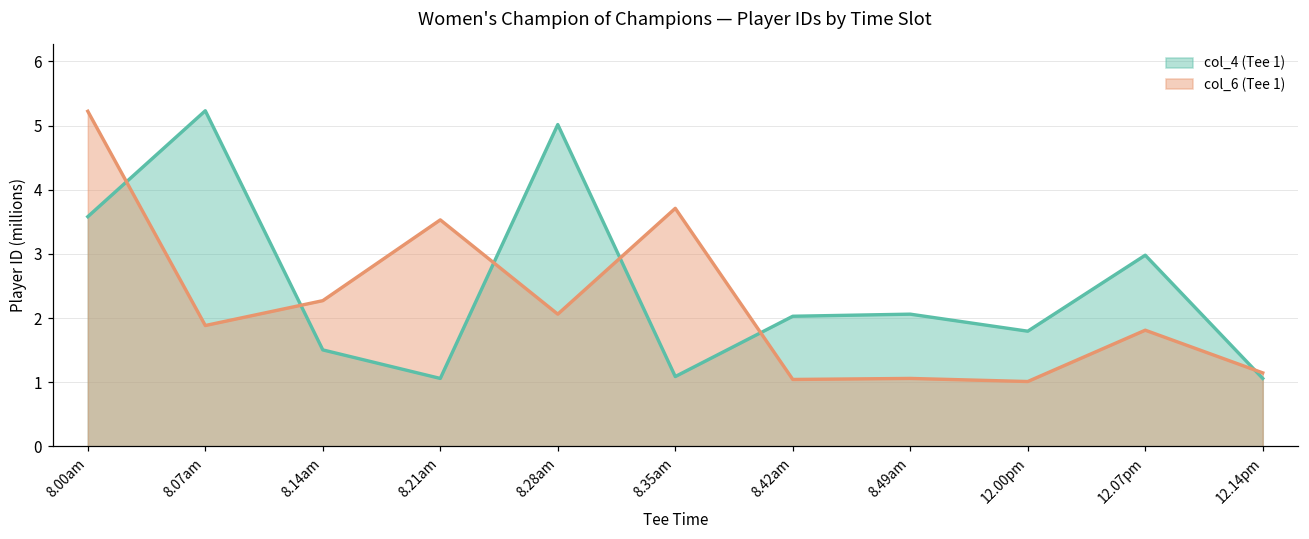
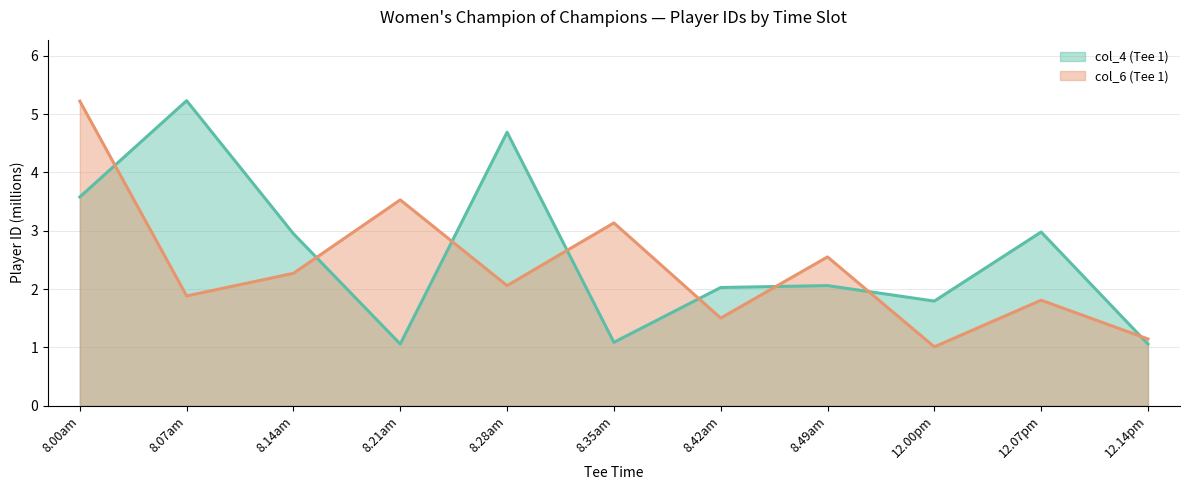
col_4 (Tee 1), 8.14am: 1.5 -> 2.9
col_4 (Tee 1), 8.28am: 5.0 -> 4.7
col_6 (Tee 1), 8.35am: 3.7 -> 3.1
col_6 (Tee 1), 8.42am: 1.0 -> 1.5
col_6 (Tee 1), 8.49am: 1.1 -> 2.6
